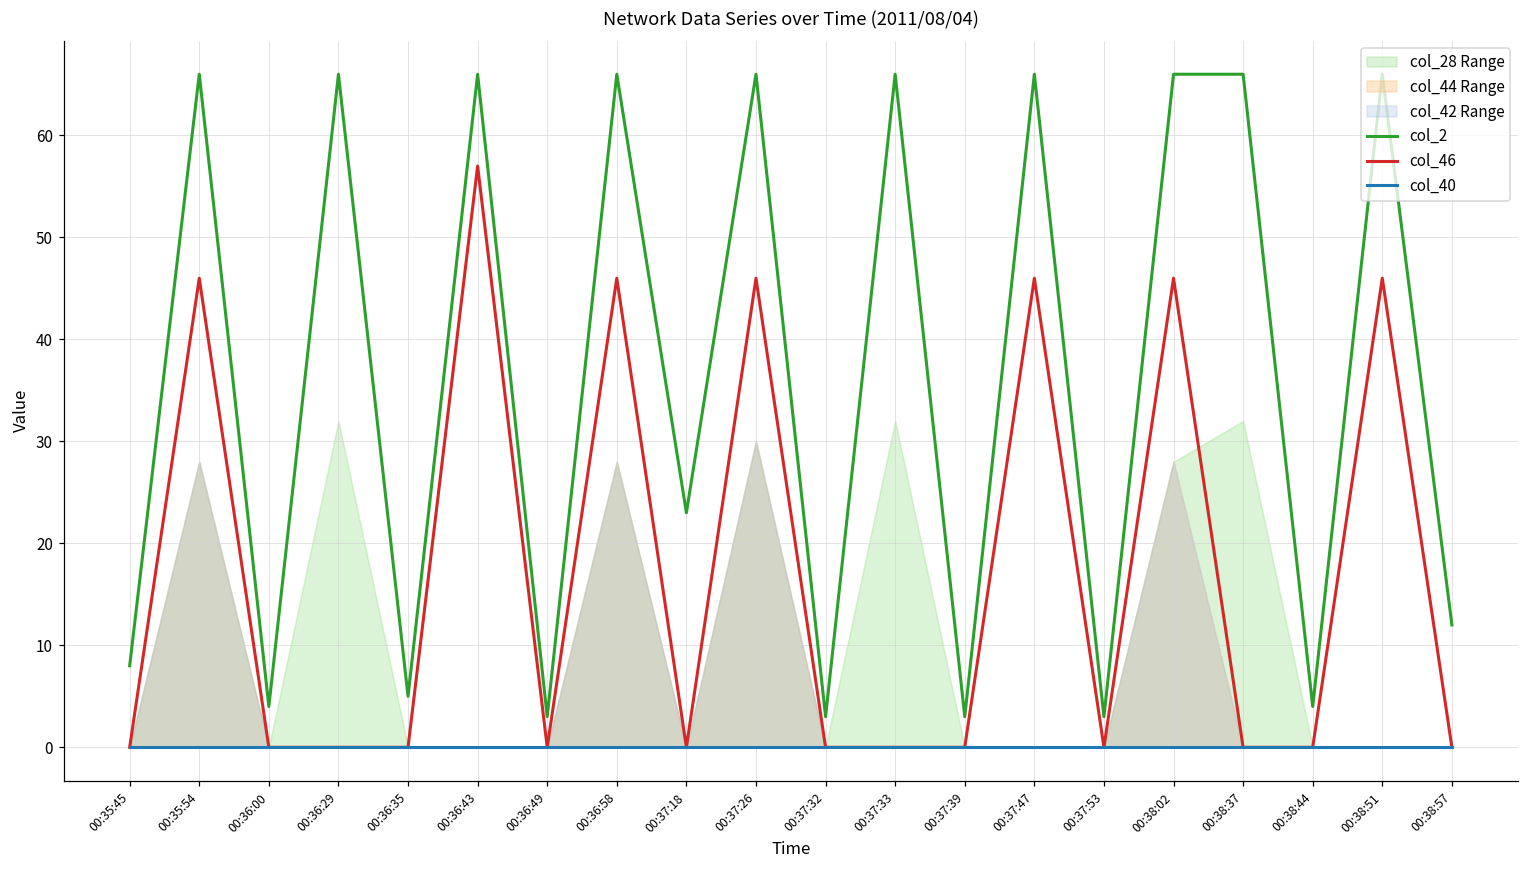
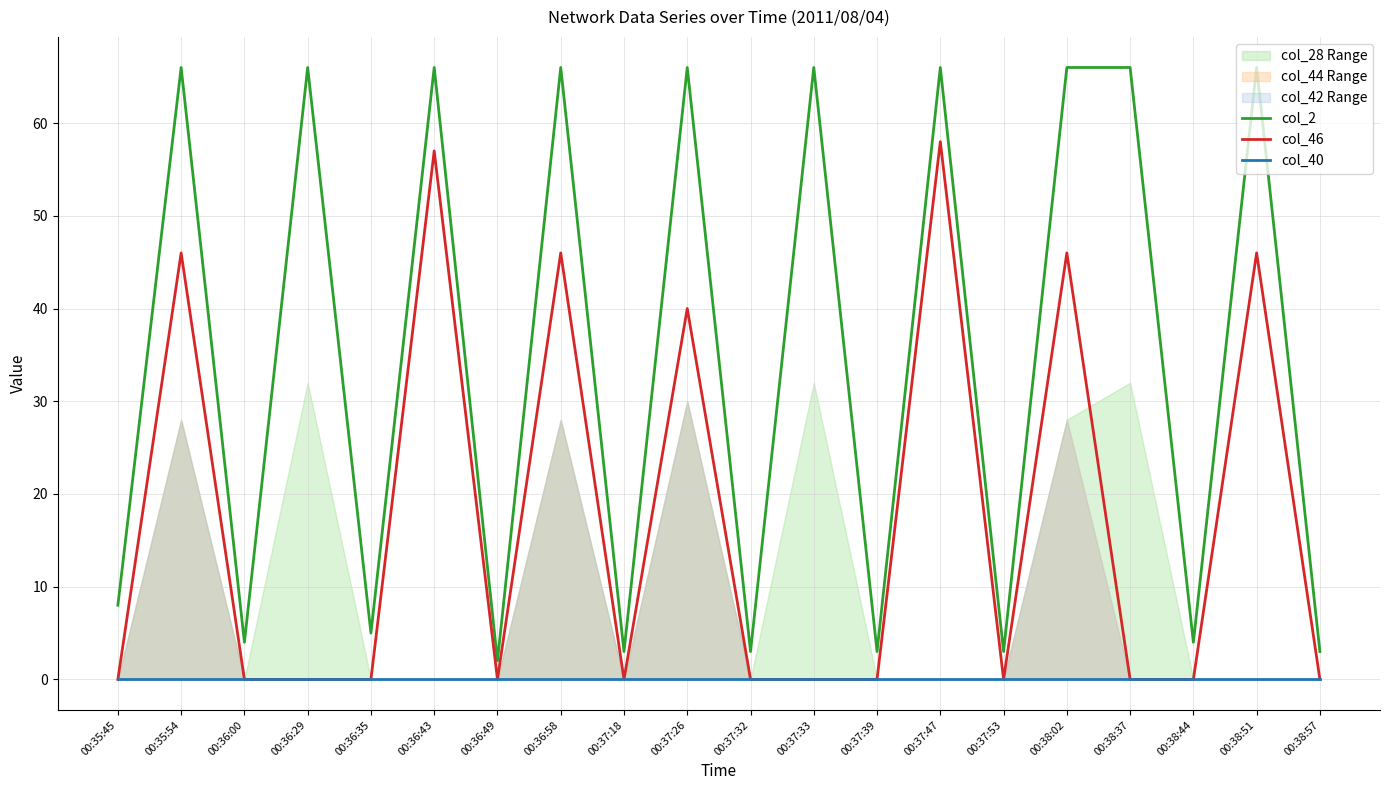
col_2, 00:36:49: 3 -> 2
col_2, 00:37:18: 23 -> 3
col_46, 00:37:26: 46 -> 40
col_46, 00:37:47: 46 -> 58
col_2, 00:38:57: 12 -> 3
